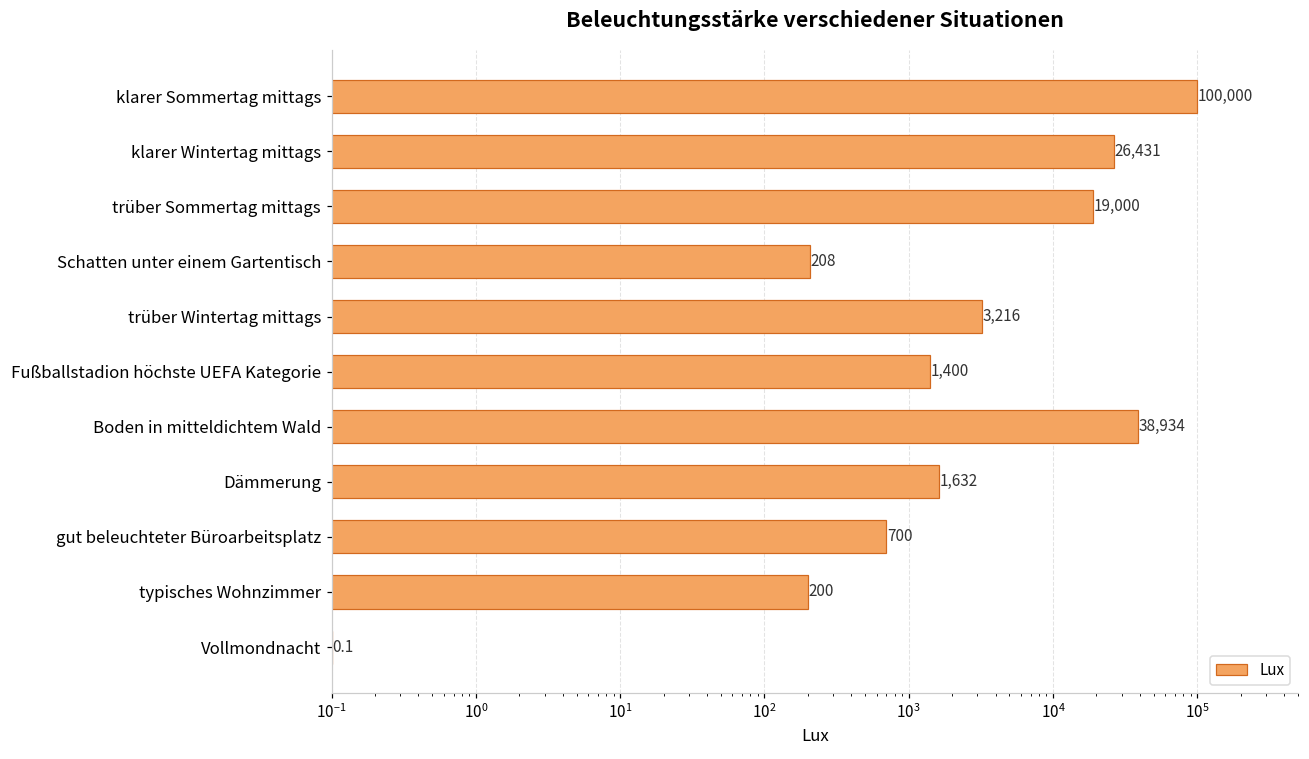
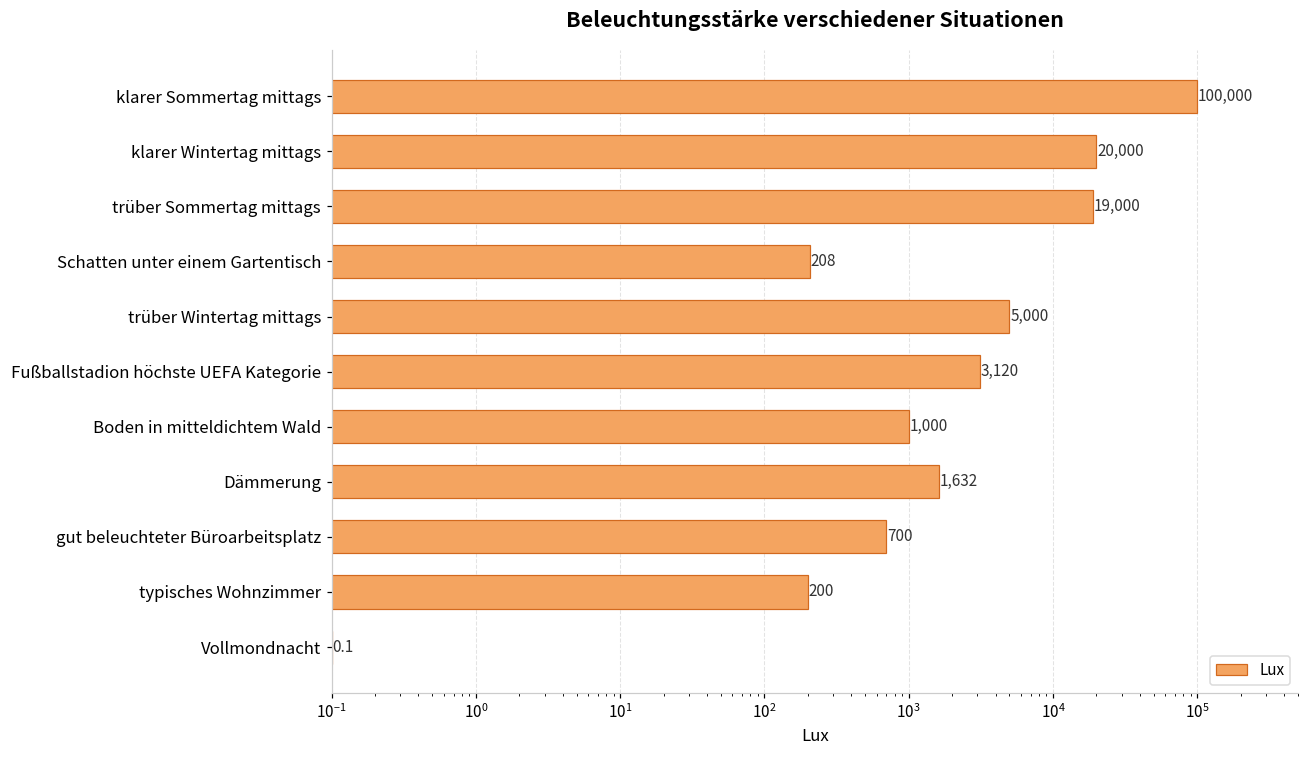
klarer Wintertag mittags: 26,431 -> 20,000
trüber Wintertag mittags: 3,216 -> 5,000
Fußballstadion höchste UEFA Kategorie: 1,400 -> 3,120
Boden in mitteldichtem Wald: 38,934 -> 1,000
